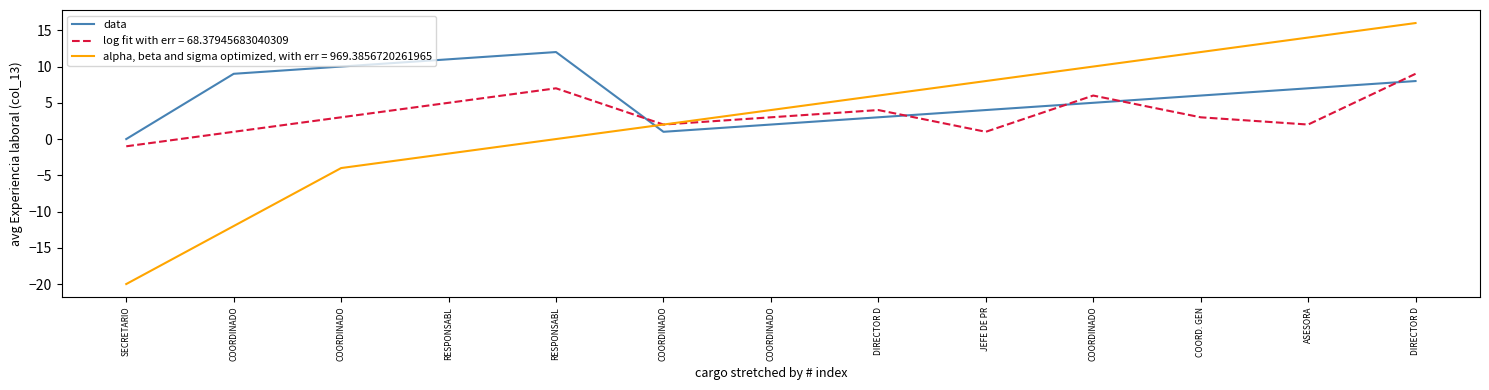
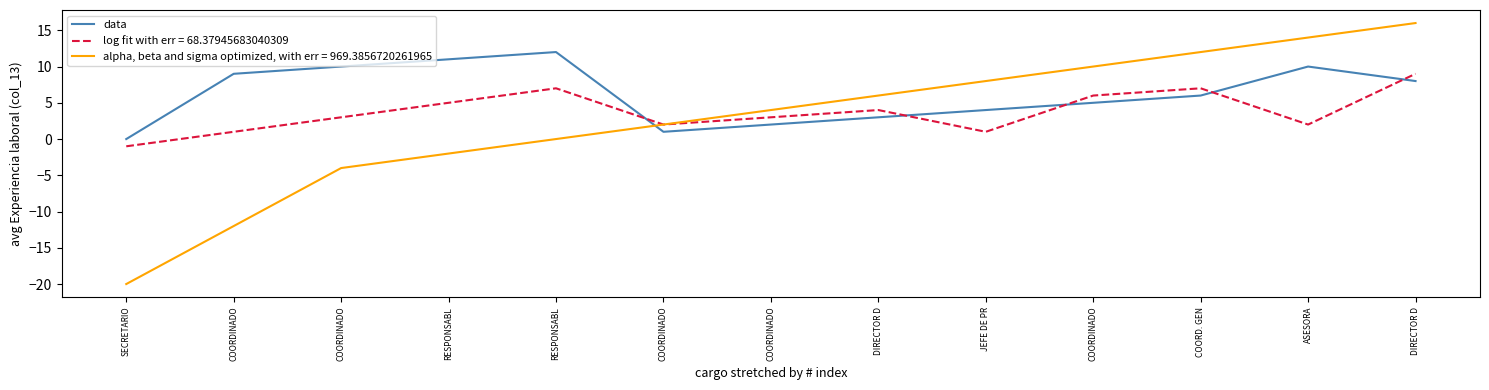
log fit with err = 68.37945683040309, COORD. GEN: 3 -> 7
data, ASESORA: 7 -> 10
